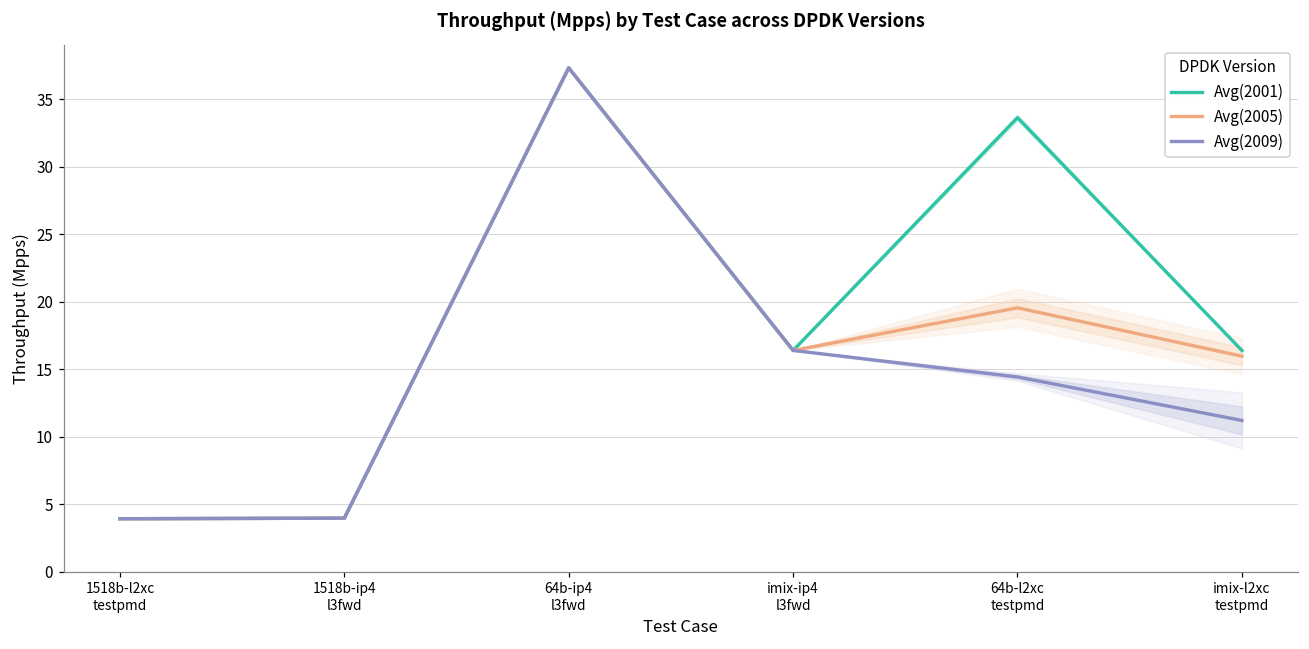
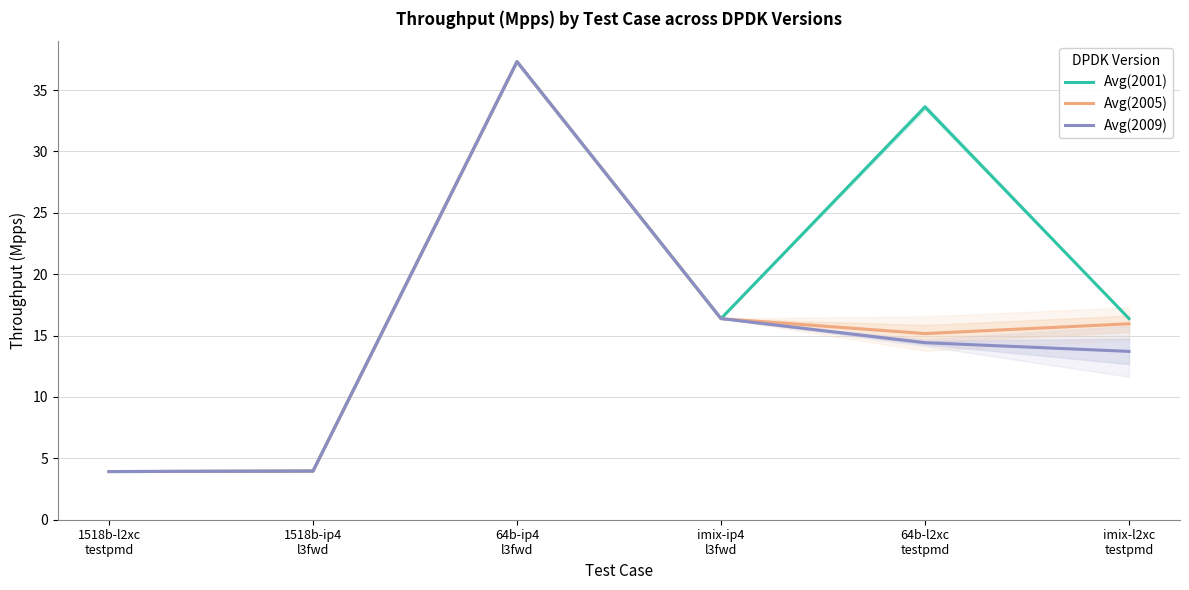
Avg(2005), 64b-l2xc testpmd: 19.5 -> 15.2
Avg(2009), imix-l2xc testpmd: 11.2 -> 13.7
